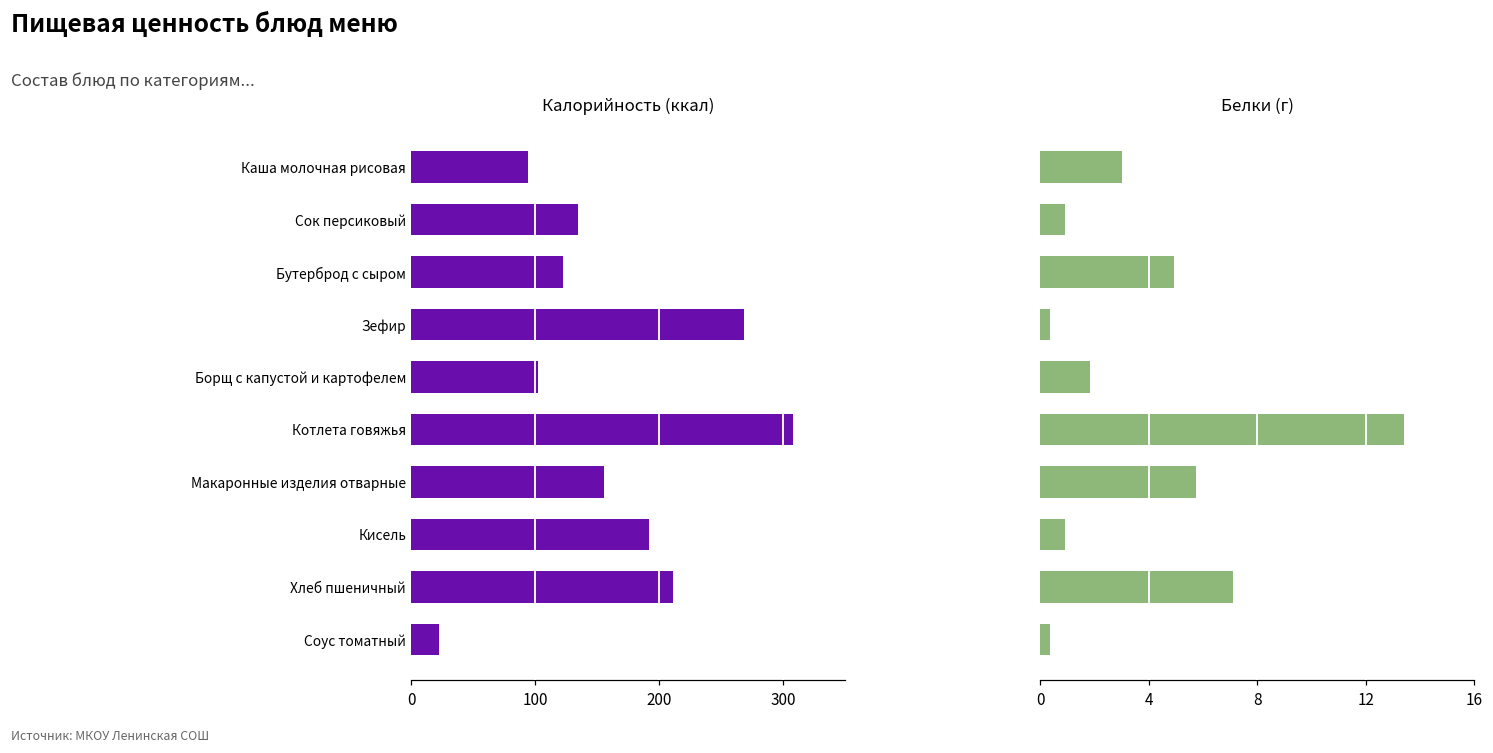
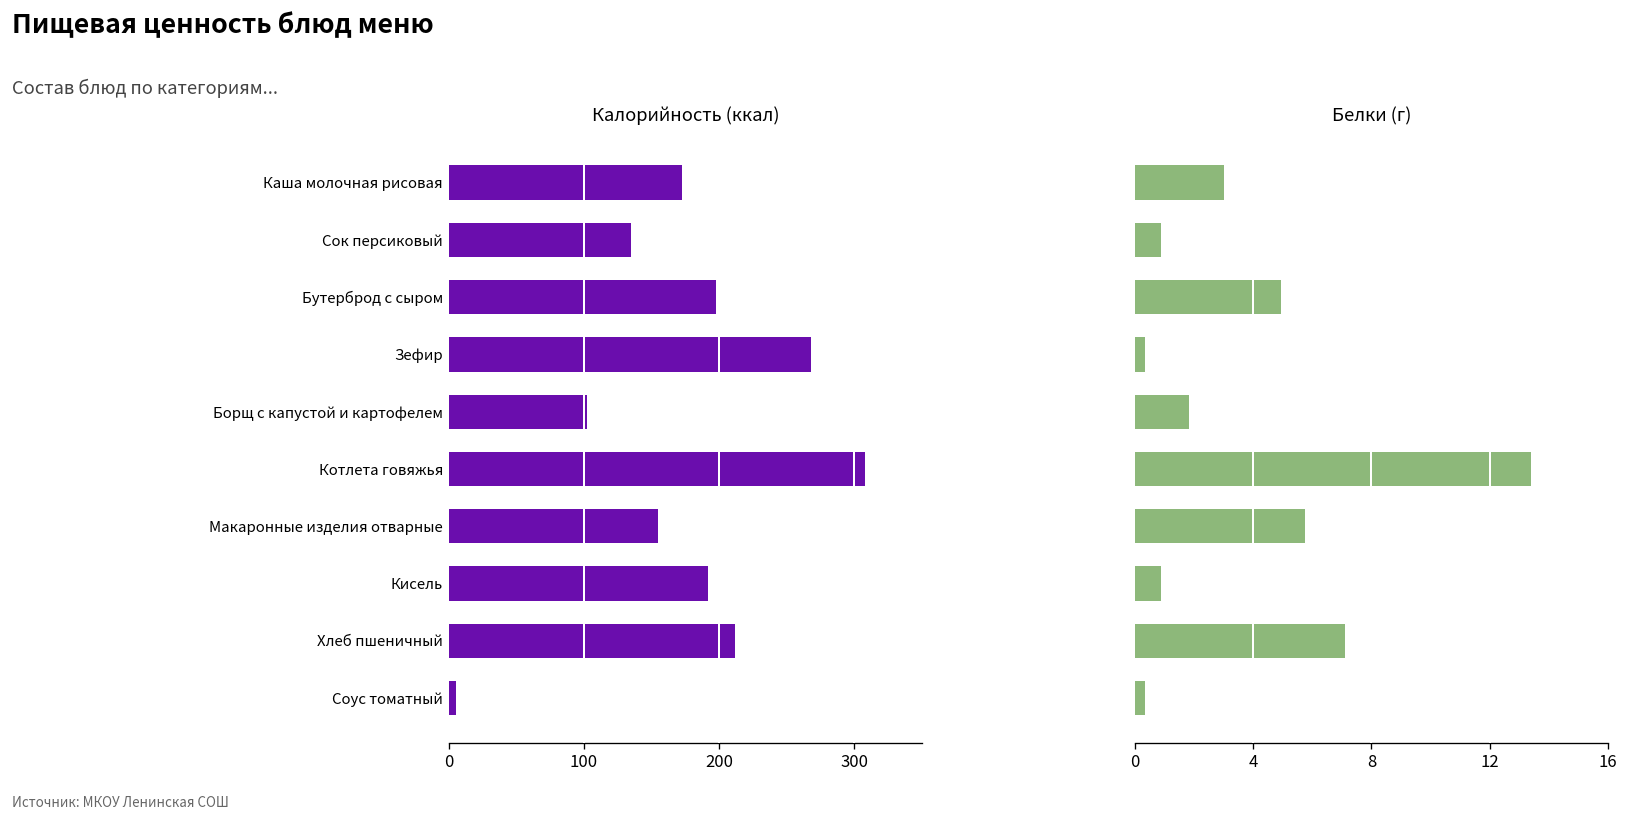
Калорийность (ккал), Каша молочная рисовая: 94 -> 173
Калорийность (ккал), Бутерброд с сыром: 122 -> 197
Калорийность (ккал), Соус томатный: 22 -> 5
